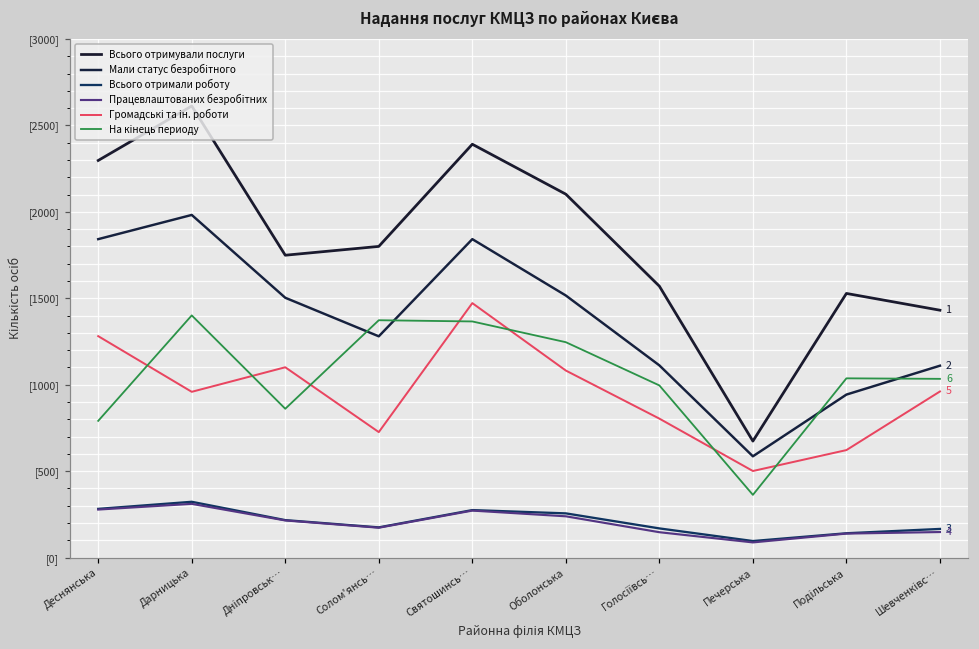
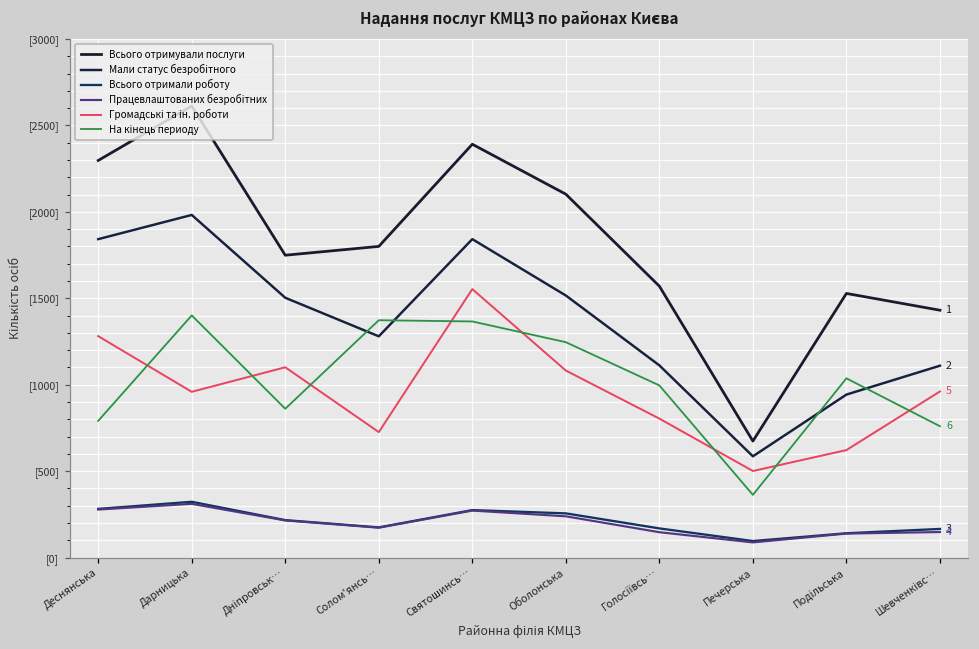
Громадські та ін. роботи, Святошинсь…: [1470] -> [1550]
На кінець периоду, Шевченківс…: [1030] -> [760]
